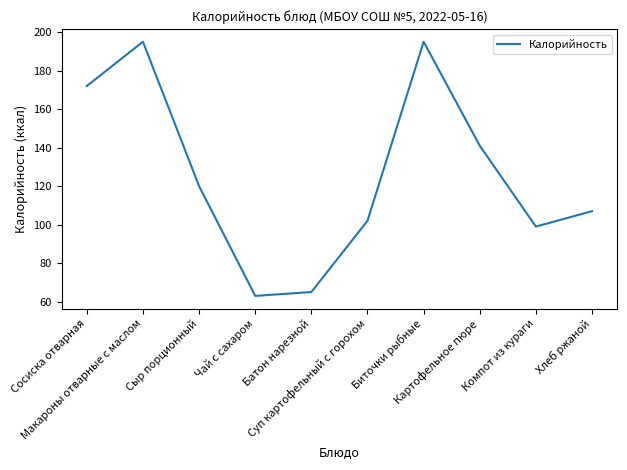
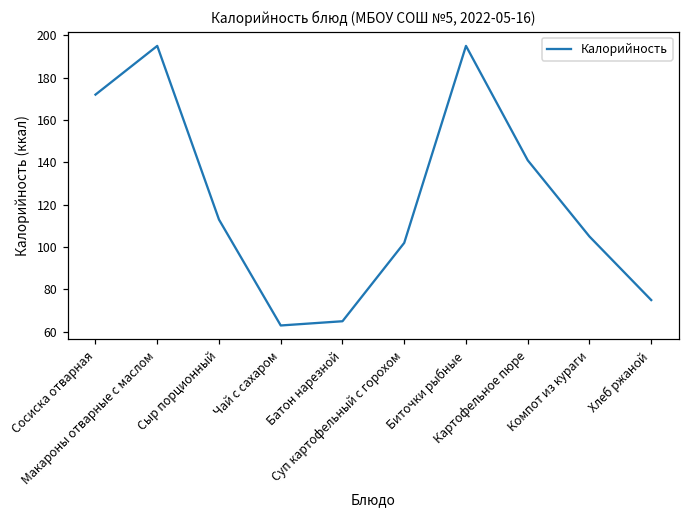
Сыр порционный: 120 -> 113
Компот из кураги: 99 -> 105
Хлеб ржаной: 107 -> 75
